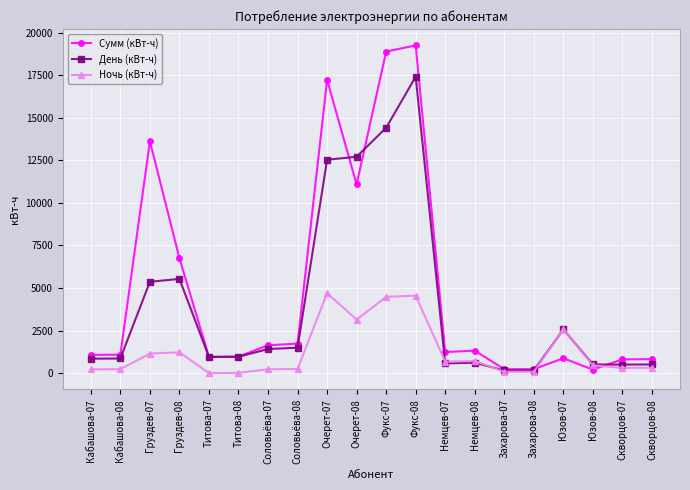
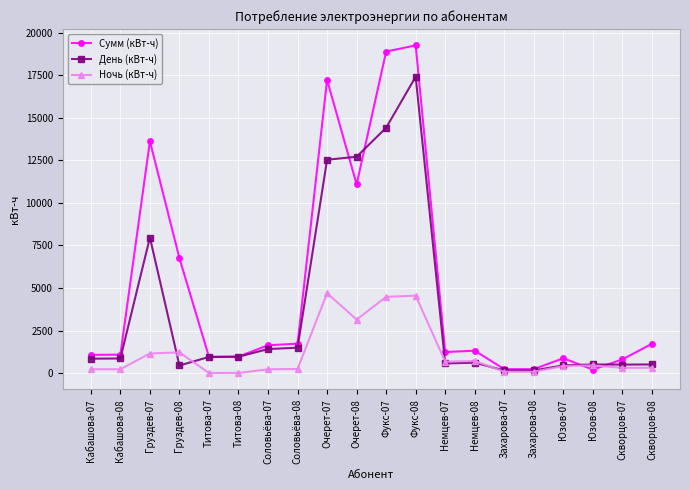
День (кВт-ч), Груздев-07: 5400 -> 8000
День (кВт-ч), Груздев-08: 5500 -> 400
День (кВт-ч), Юзов-07: 2600 -> 500
Ночь (кВт-ч), Юзов-07: 2600 -> 400
Сумм (кВт-ч), Скворцов-08: 800 -> 1700
